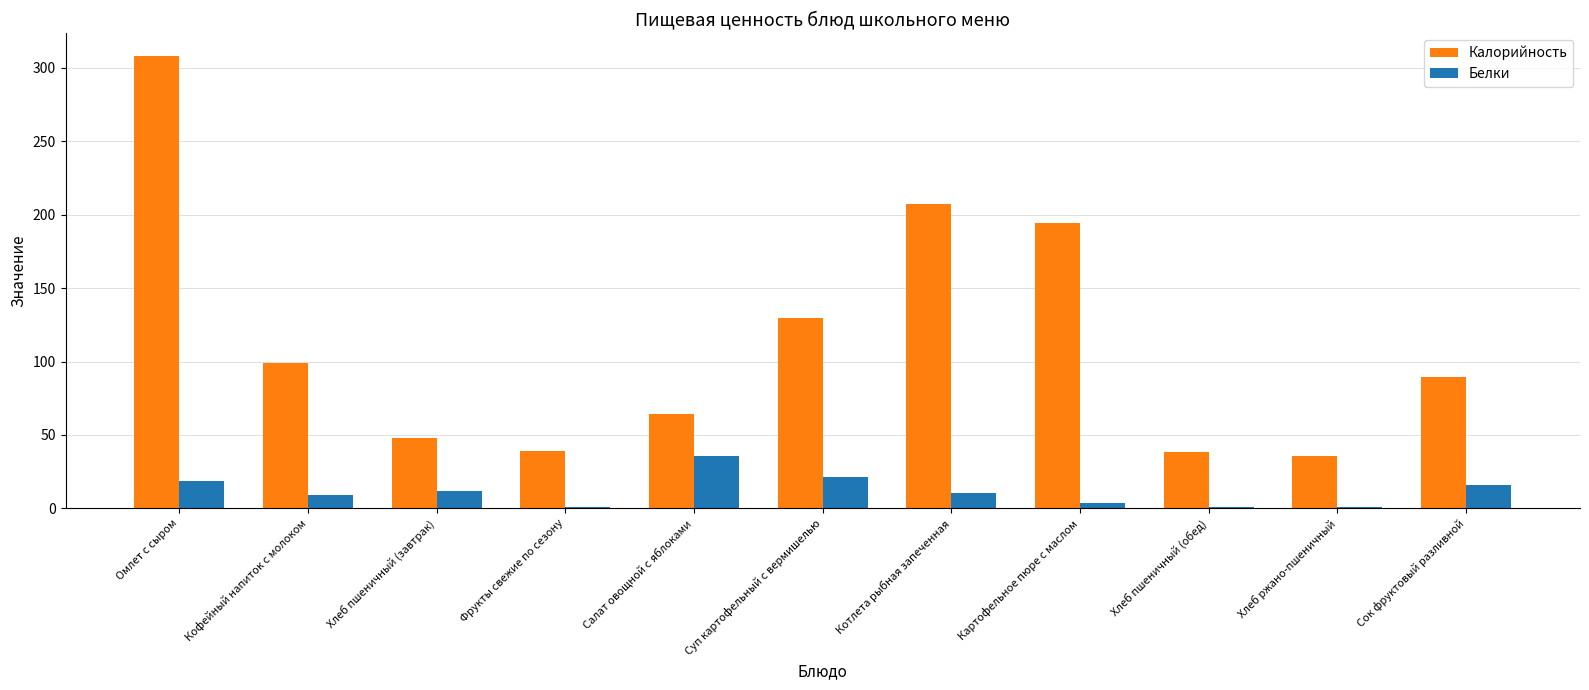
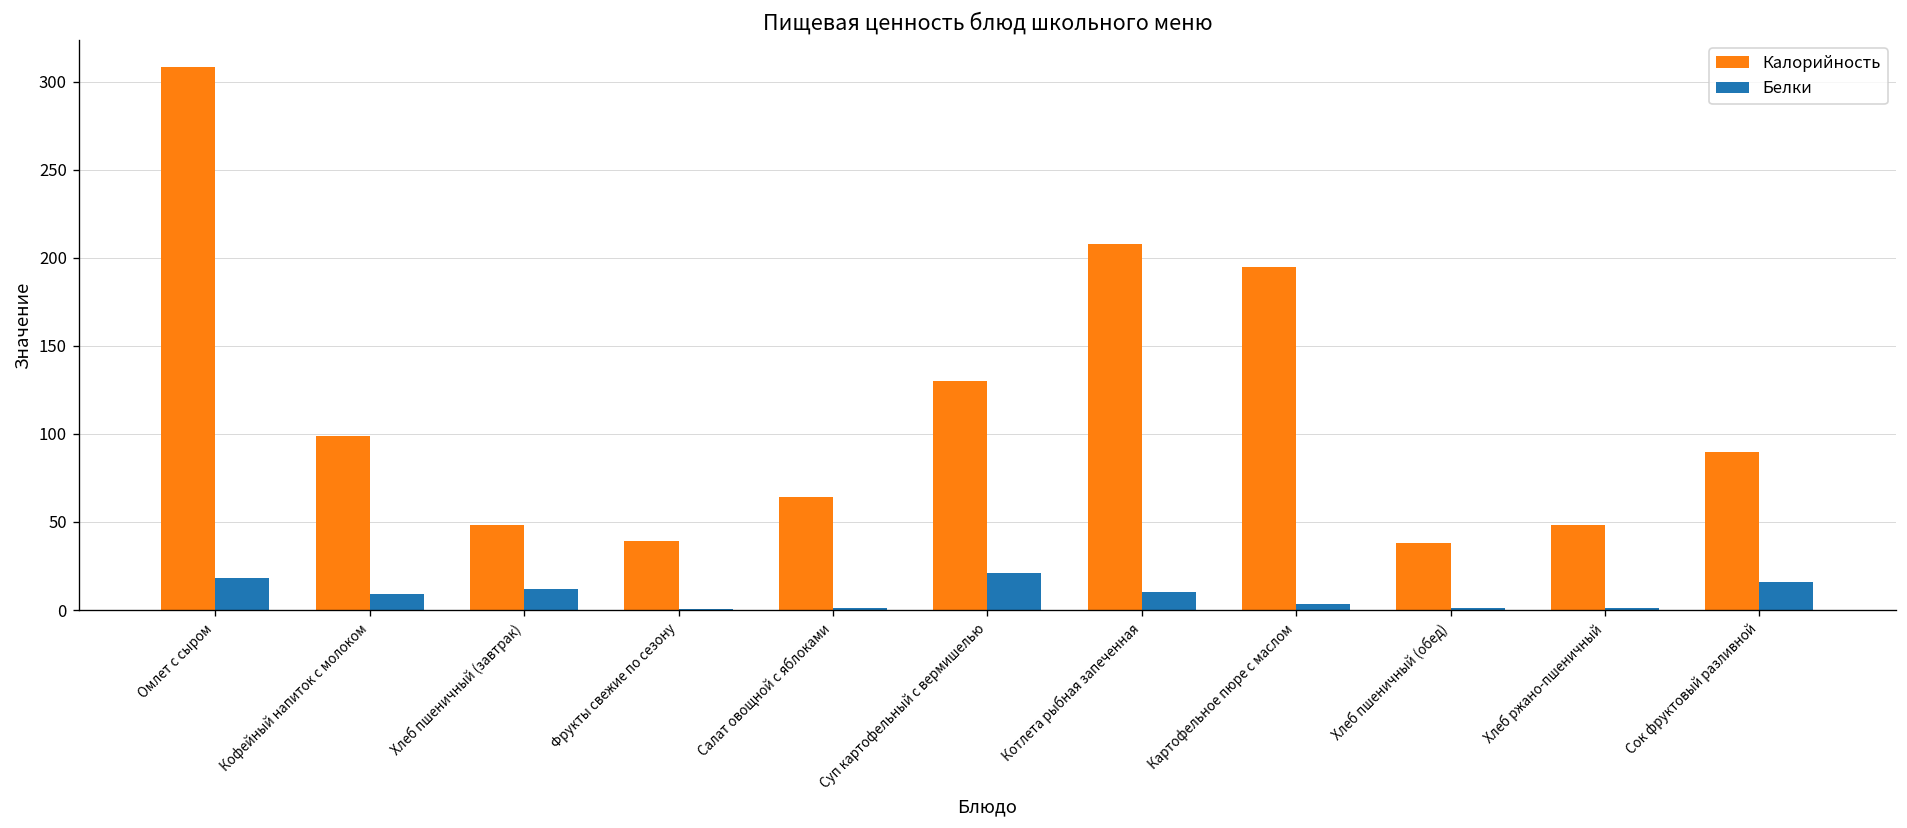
Белки, Салат овощной с яблоками: 35 -> 1
Калорийность, Хлеб ржано-пшеничный: 36 -> 48
